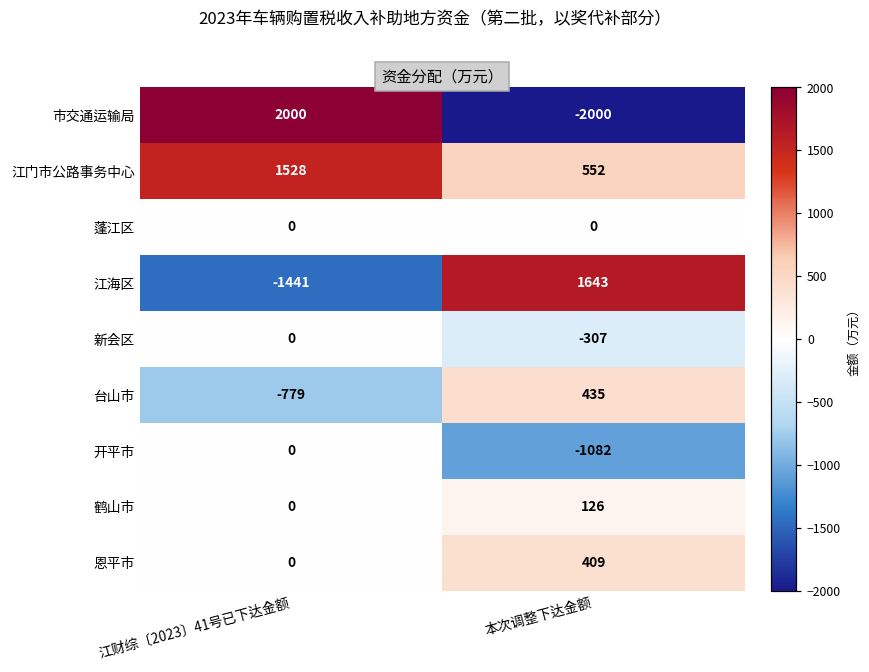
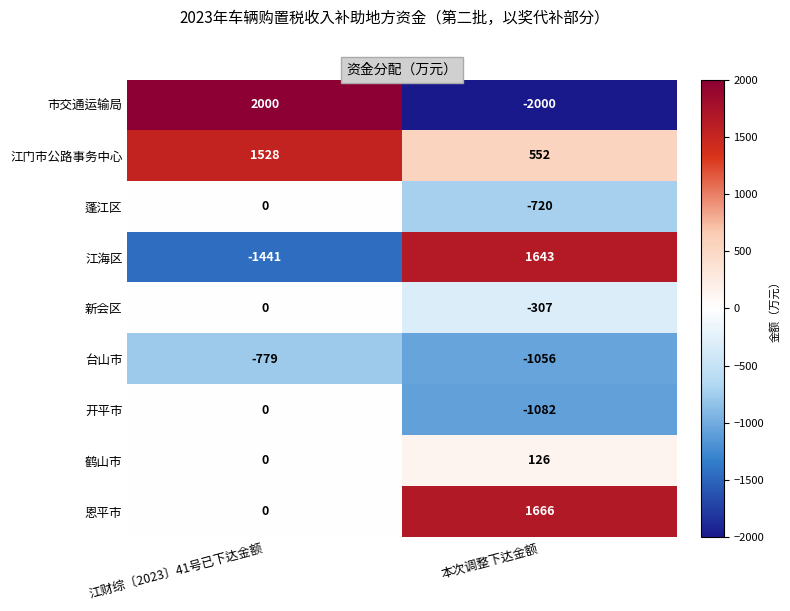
蓬江区, 本次调整下达金额: 0 -> -720
台山市, 本次调整下达金额: 435 -> -1056
恩平市, 本次调整下达金额: 409 -> 1666
